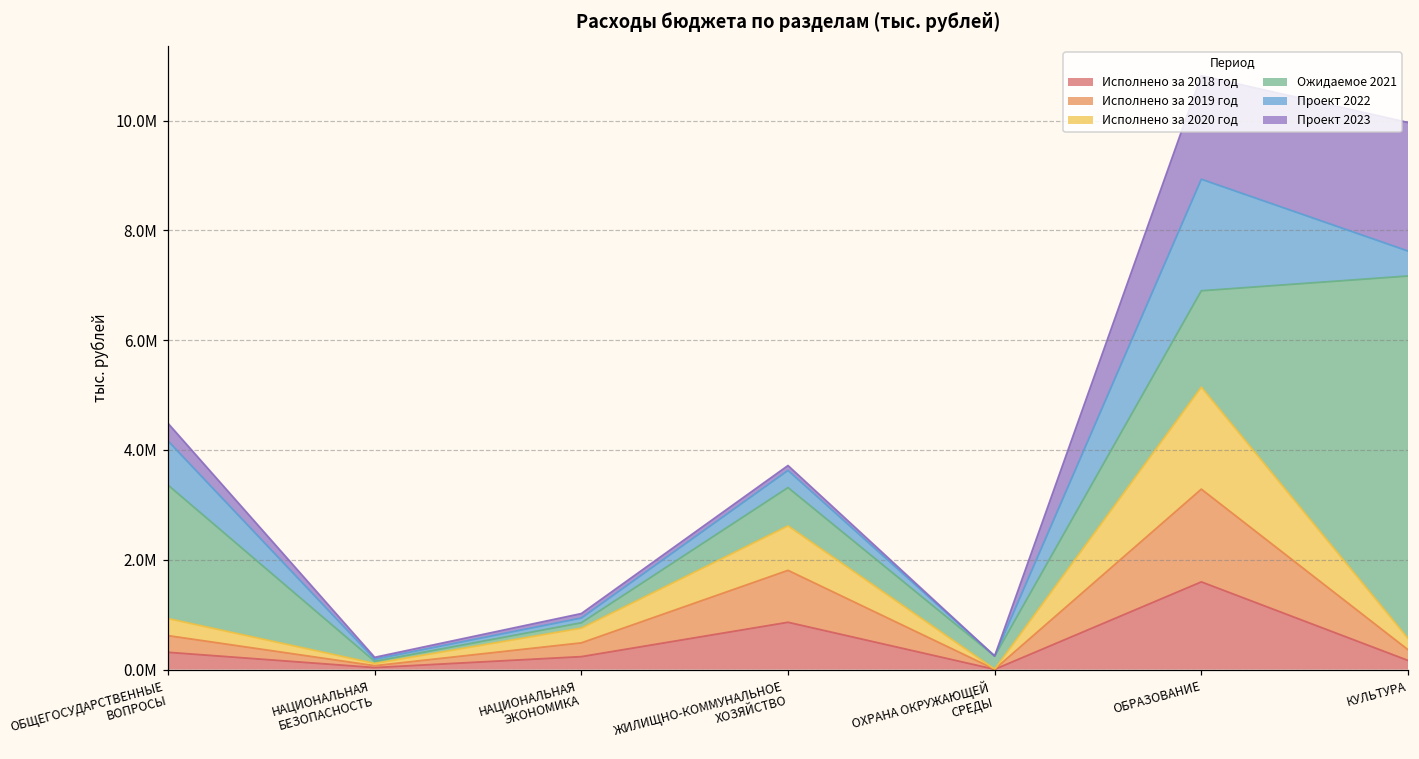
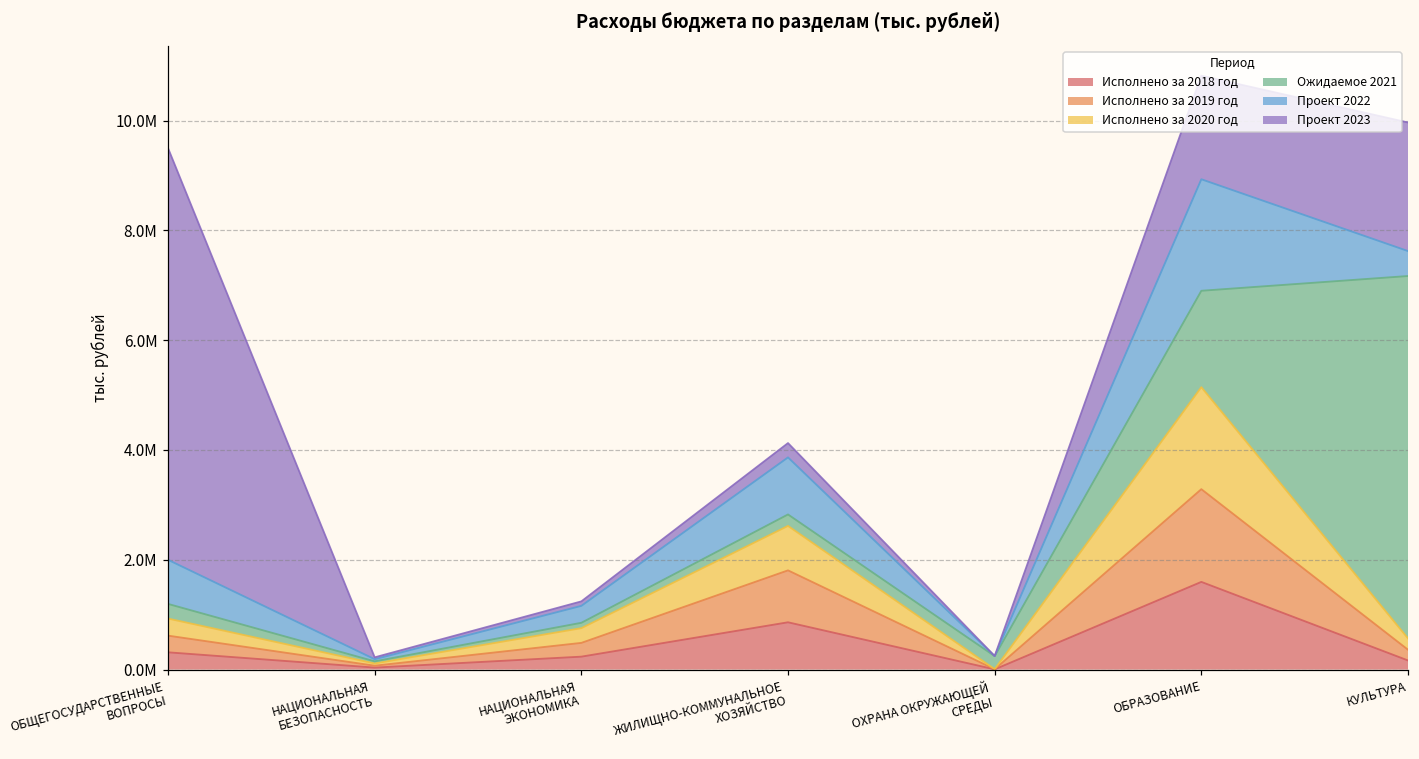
Ожидаемое 2021, ОБЩЕГОСУДАРСТВЕННЫЕ ВОПРОСЫ: 2400000 -> 300000
Проект 2023, ОБЩЕГОСУДАРСТВЕННЫЕ ВОПРОСЫ: 300000 -> 7500000
Проект 2022, НАЦИОНАЛЬНАЯ ЭКОНОМИКА: 100000 -> 300000
Ожидаемое 2021, ЖИЛИЩНО-КОММУНАЛЬНОЕ ХОЗЯЙСТВО: 700000 -> 200000
Проект 2022, ЖИЛИЩНО-КОММУНАЛЬНОЕ ХОЗЯЙСТВО: 300000 -> 1000000
Проект 2023, ЖИЛИЩНО-КОММУНАЛЬНОЕ ХОЗЯЙСТВО: 100000 -> 300000
